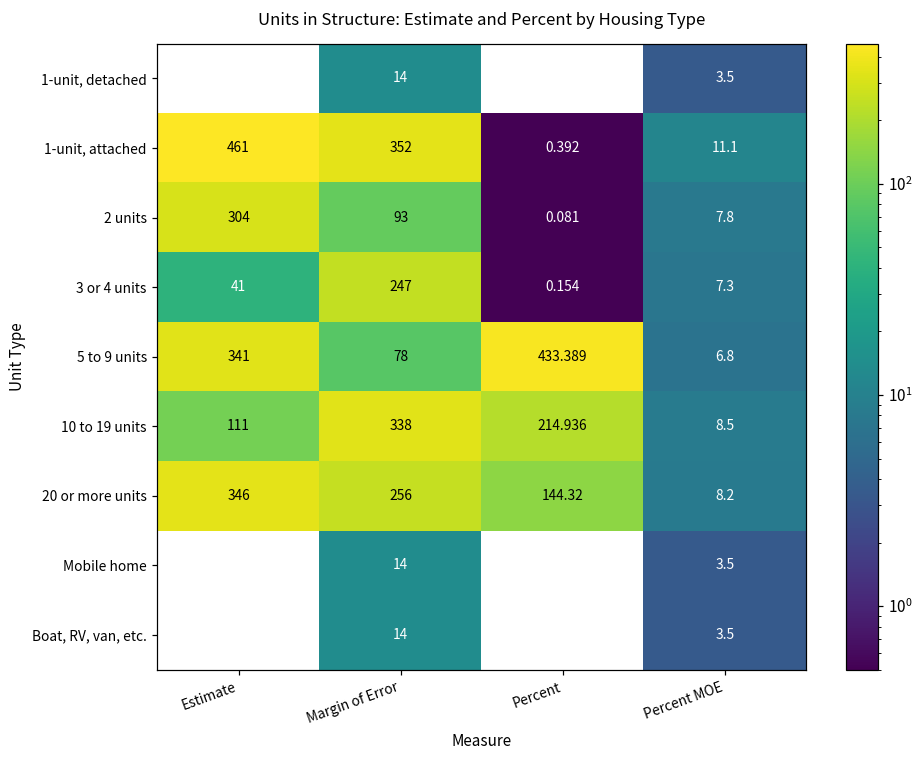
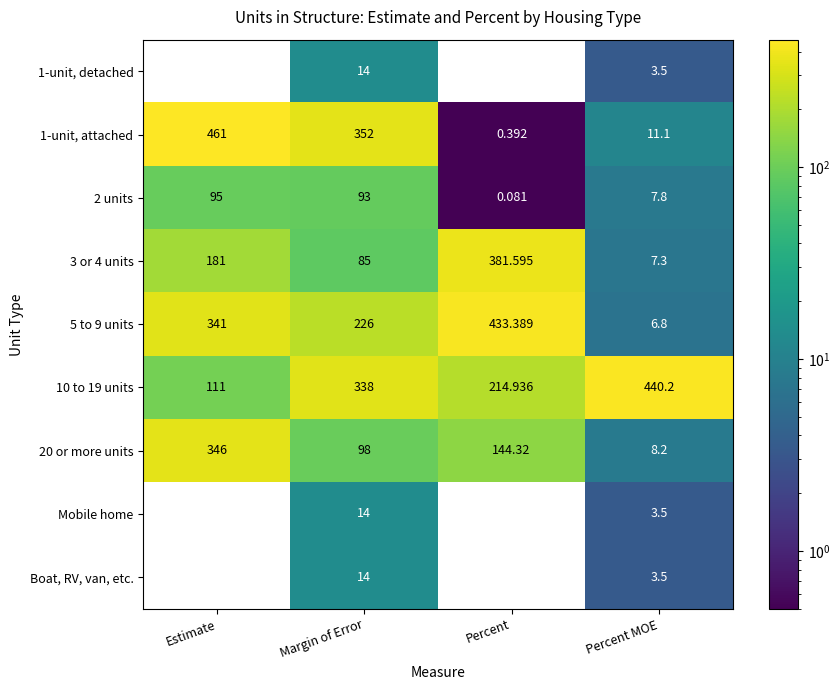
2 units, Estimate: 304 -> 95
3 or 4 units, Estimate: 41 -> 181
3 or 4 units, Margin of Error: 247 -> 85
3 or 4 units, Percent: 0.154 -> 381.595
5 to 9 units, Margin of Error: 78 -> 226
10 to 19 units, Percent MOE: 8.5 -> 440.2
20 or more units, Margin of Error: 256 -> 98
